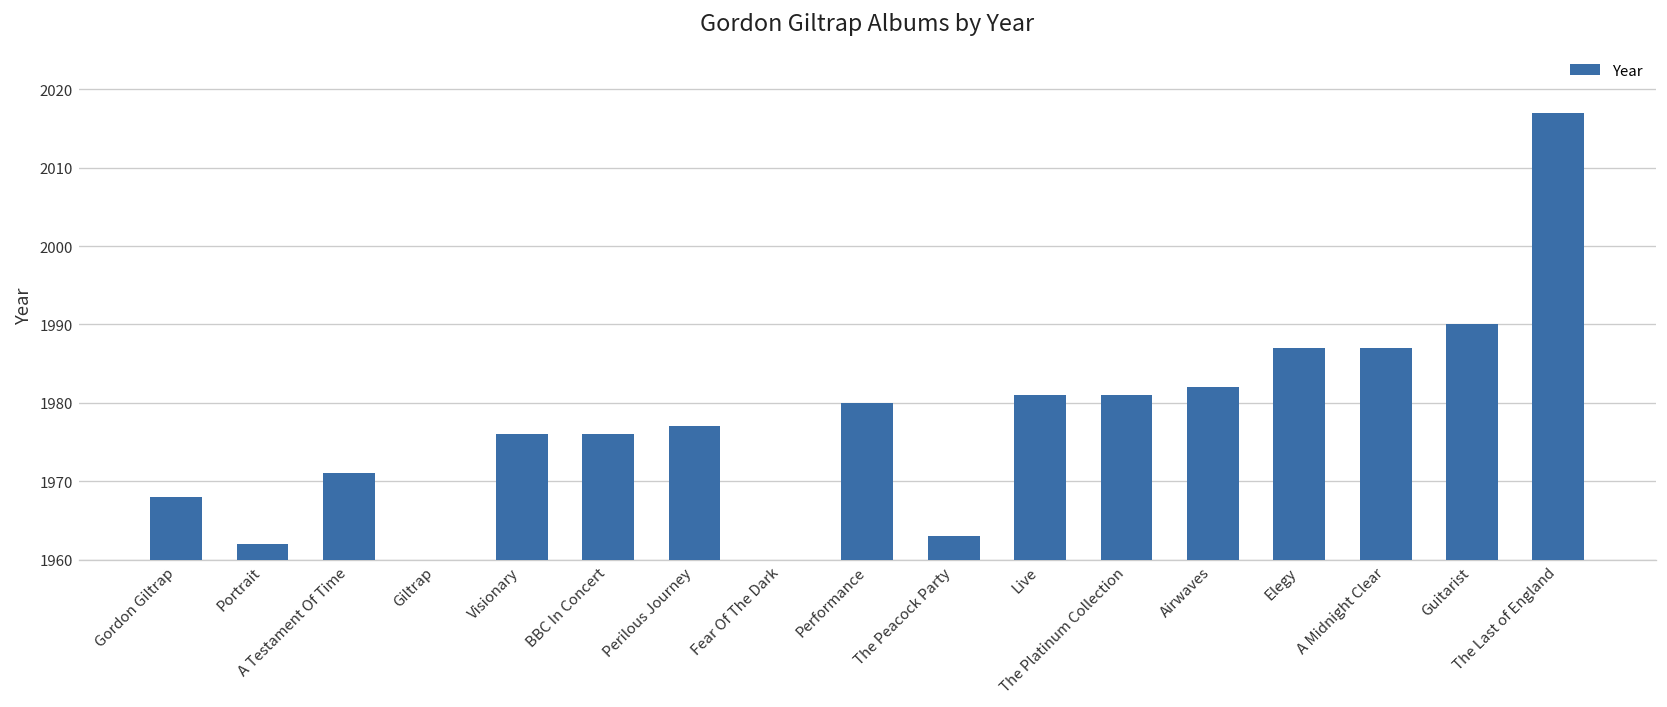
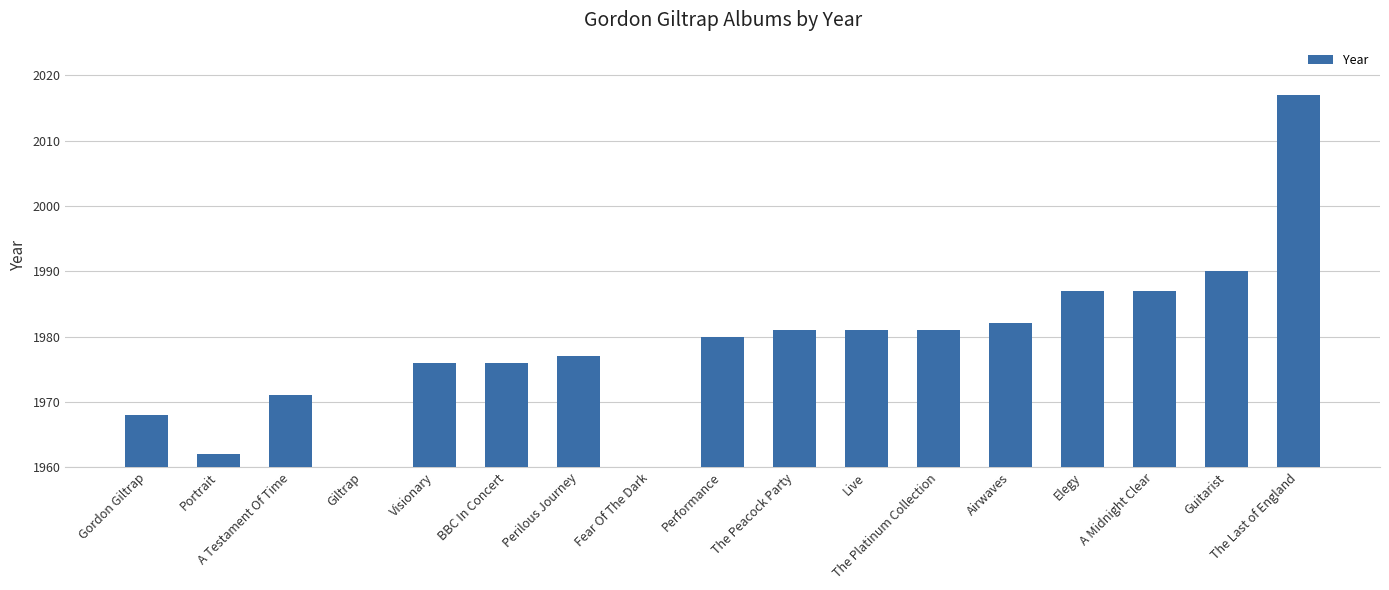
The Peacock Party: 1963 -> 1981
